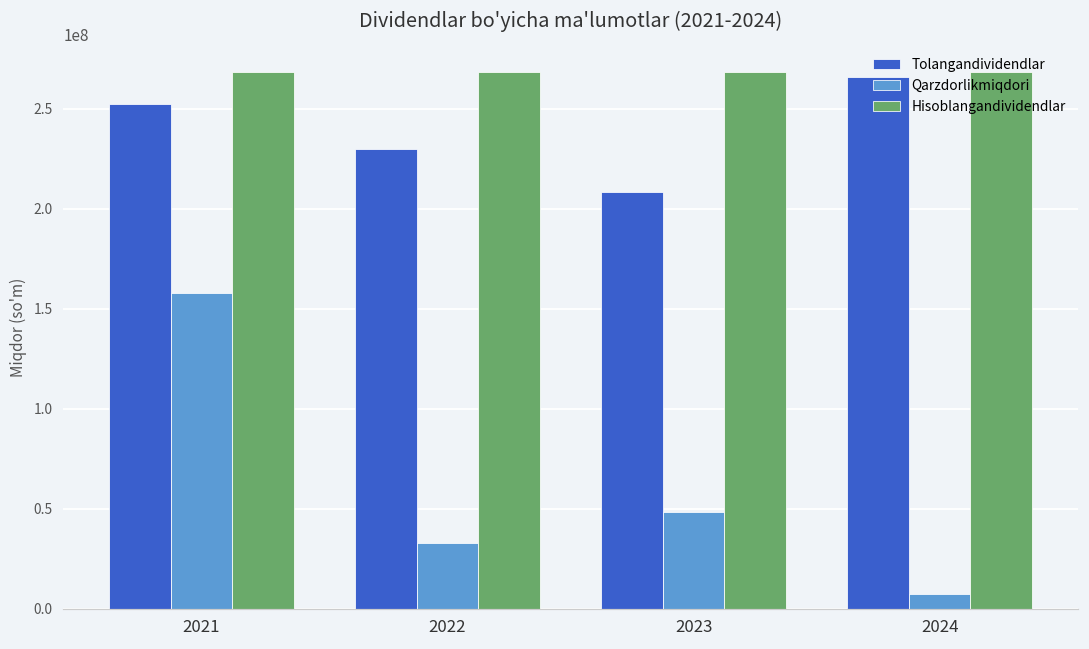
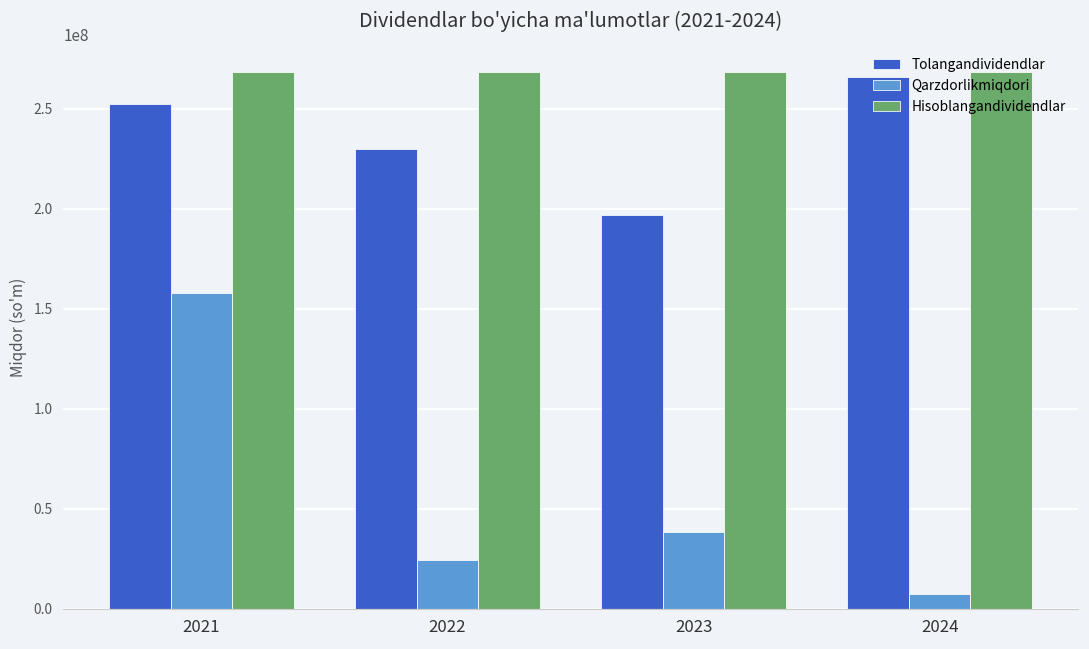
Qarzdorlikmiqdori, 2022: 33000000 -> 24000000
Tolangandividendlar, 2023: 209000000 -> 197000000
Qarzdorlikmiqdori, 2023: 48000000 -> 38000000
